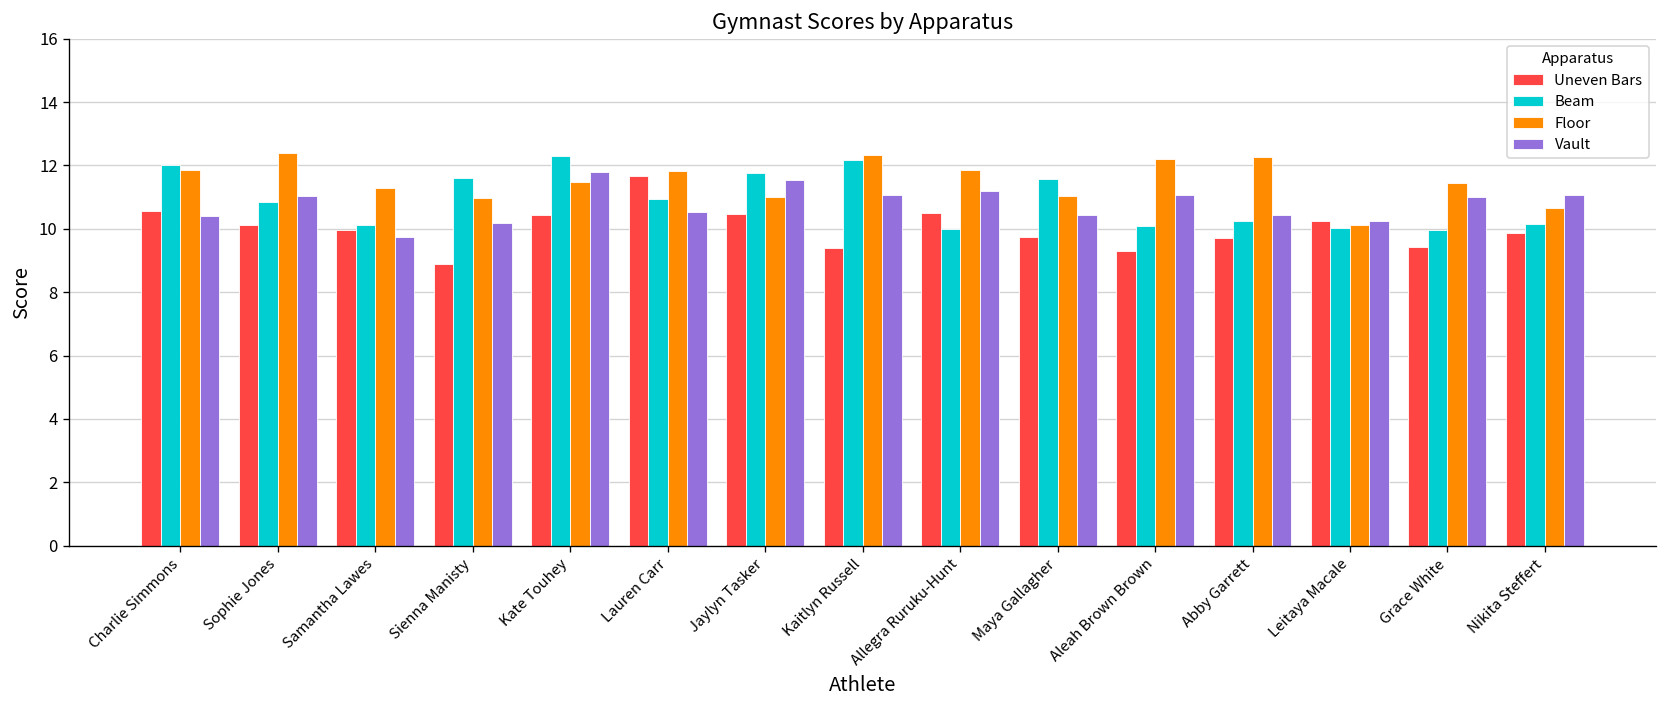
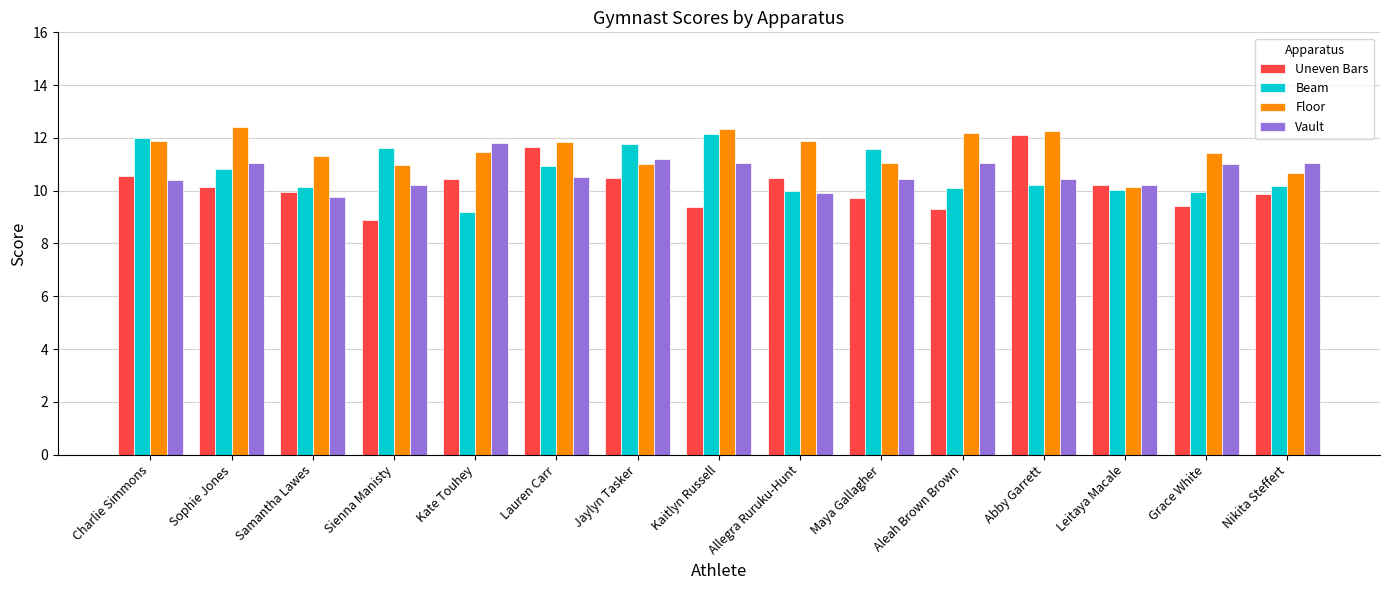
Beam, Kate Touhey: 12.3 -> 9.2
Vault, Jaylyn Tasker: 11.5 -> 11.2
Vault, Allegra Ruruku-Hunt: 11.2 -> 9.9
Uneven Bars, Abby Garrett: 9.7 -> 12.1
